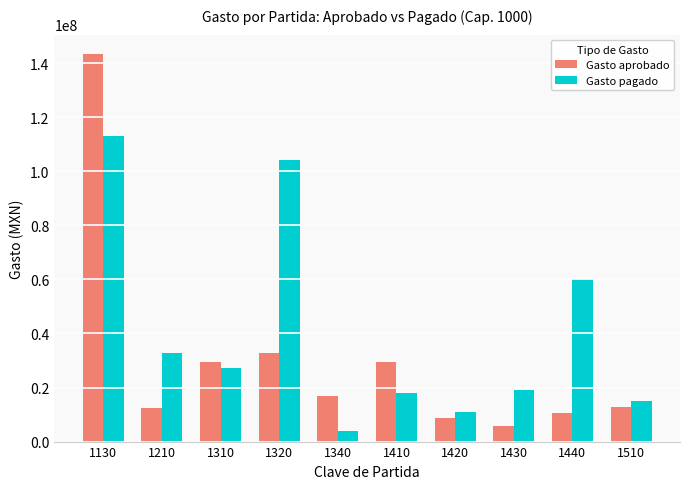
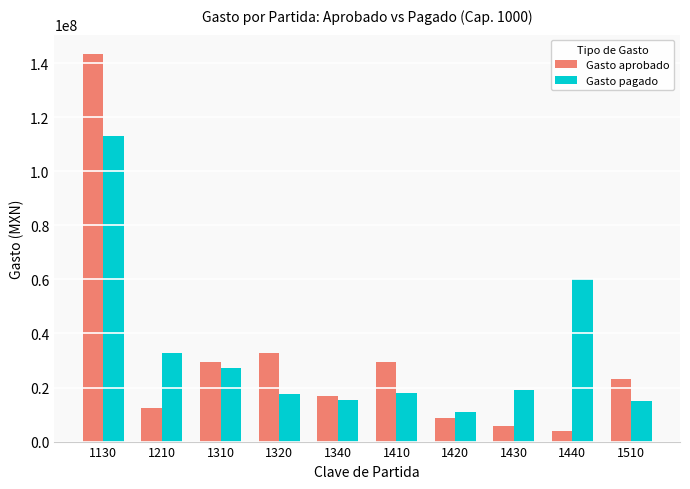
Gasto pagado, 1320: 104000000 -> 18000000
Gasto pagado, 1340: 4000000 -> 15000000
Gasto aprobado, 1440: 10000000 -> 4000000
Gasto aprobado, 1510: 13000000 -> 23000000
